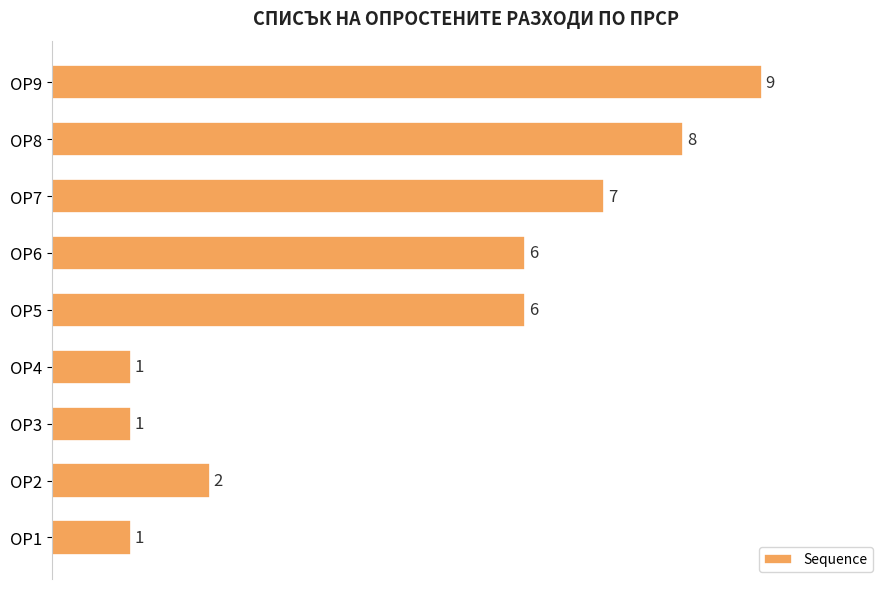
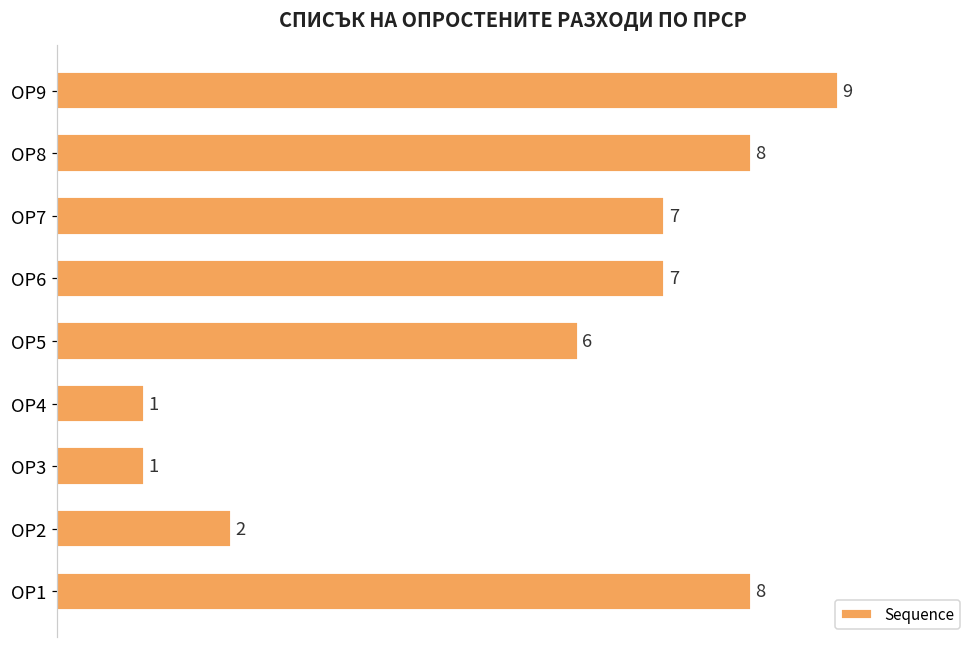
ОР6: 6 -> 7
ОР1: 1 -> 8
